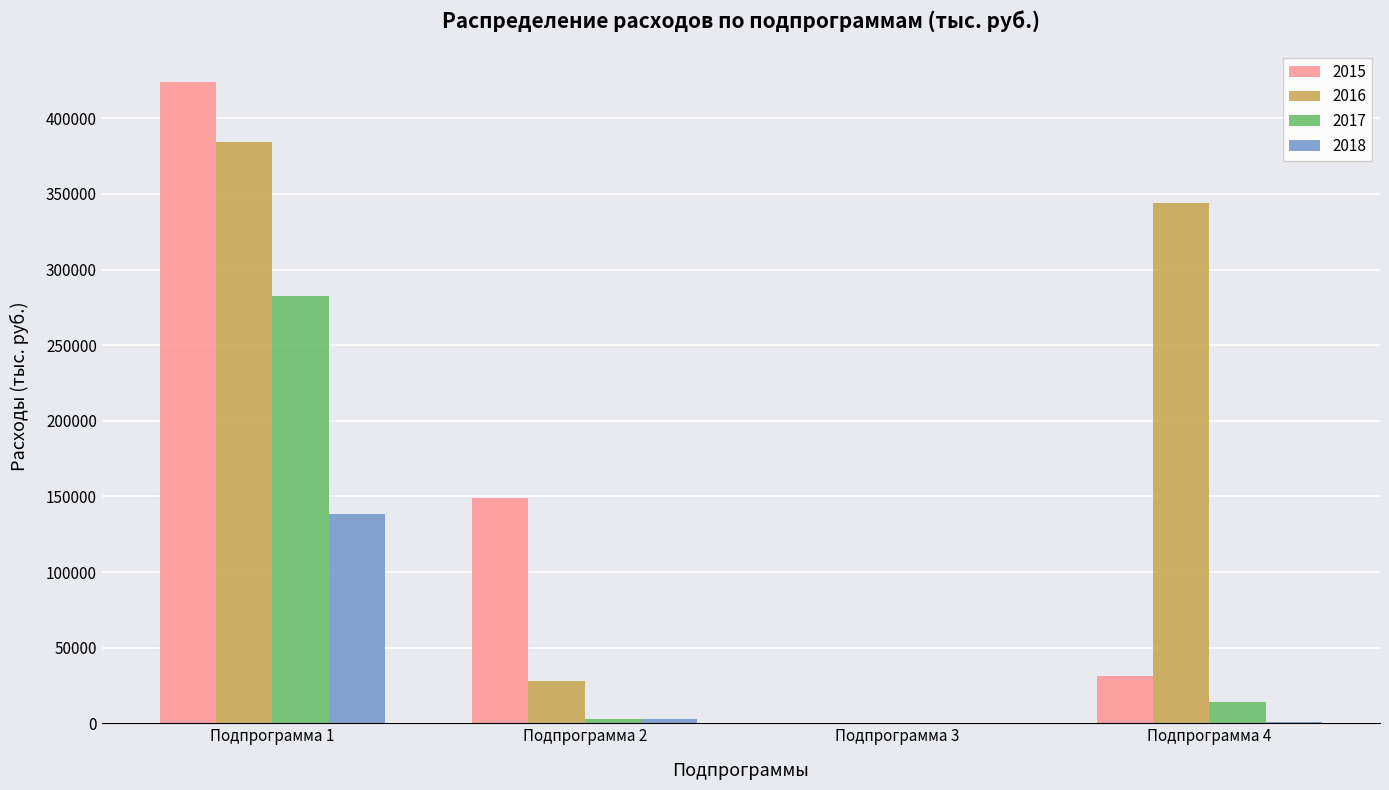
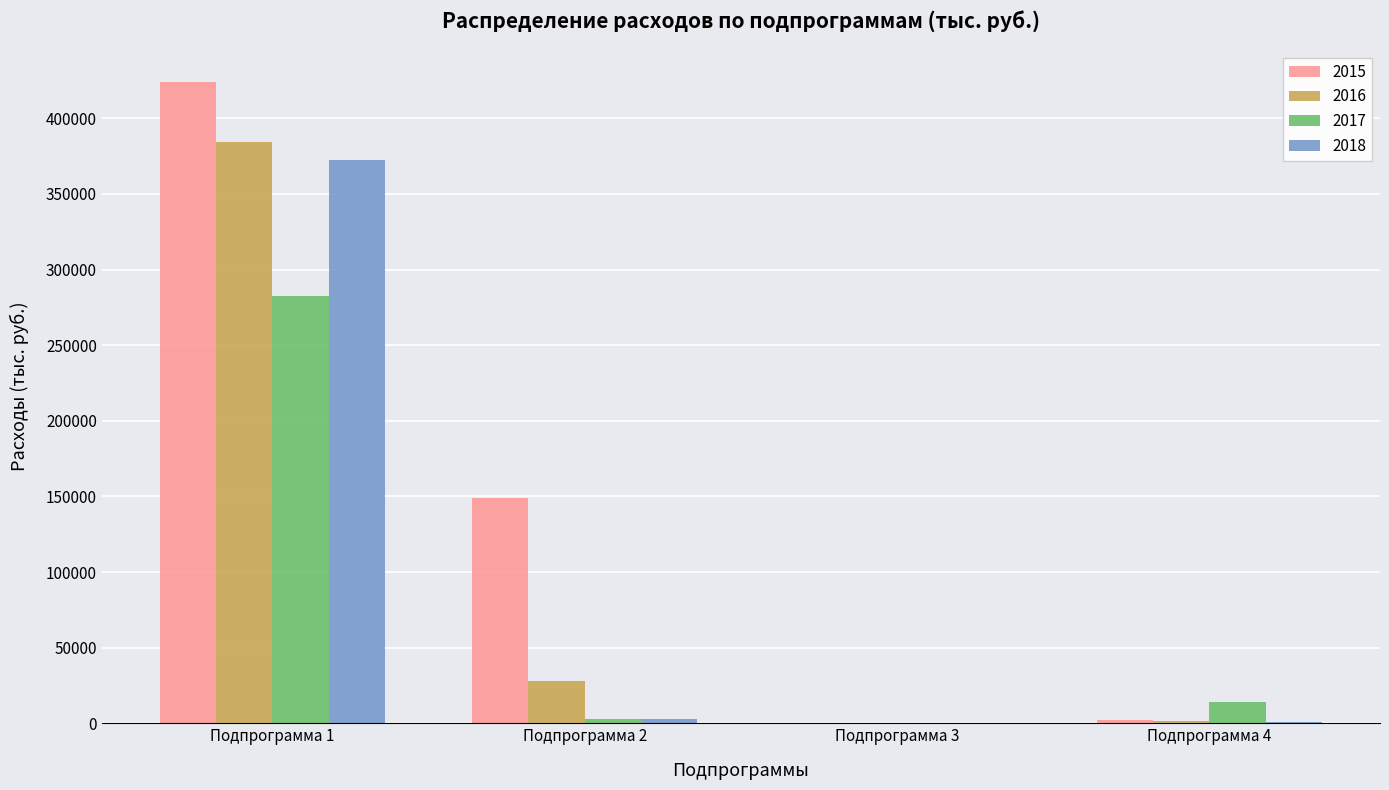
2018, Подпрограмма 1: 139000 -> 372000
2015, Подпрограмма 4: 31000 -> 3000
2016, Подпрограмма 4: 344000 -> 2000
